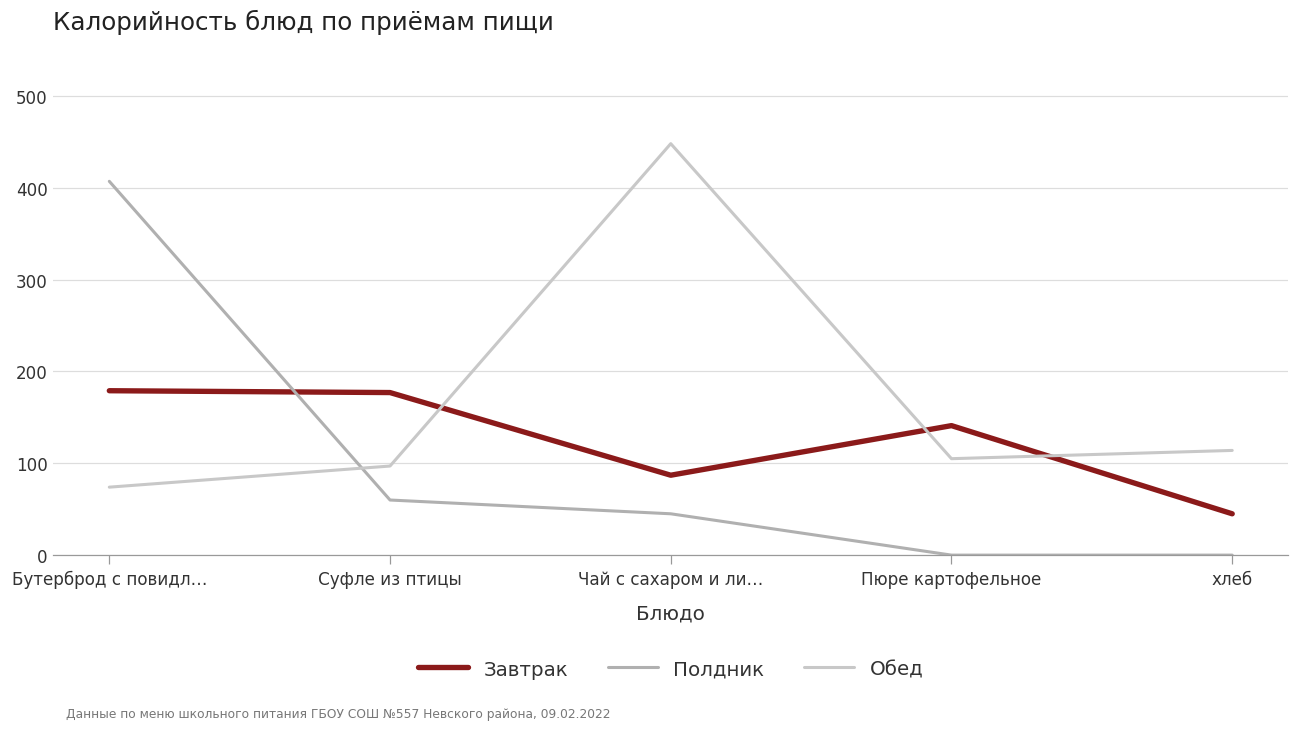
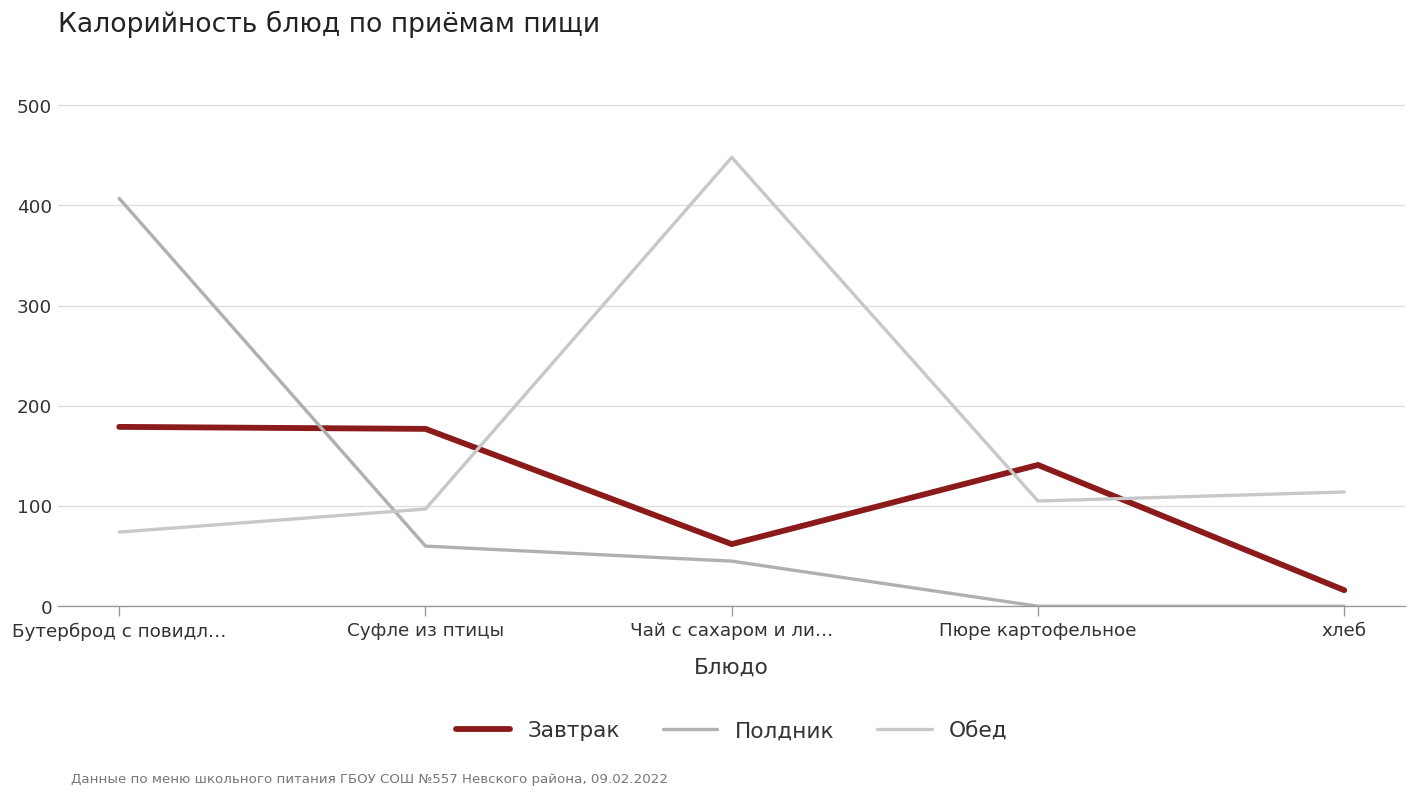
Завтрак, Чай с сахаром и ли…: 90 -> 60
Завтрак, хлеб: 50 -> 20
